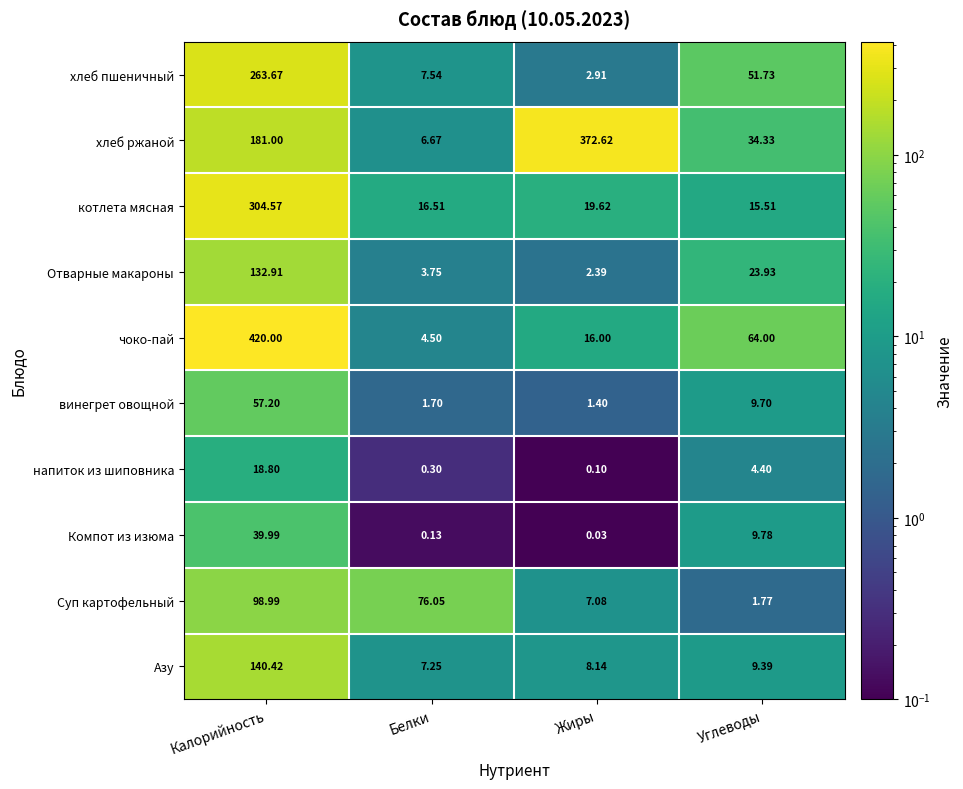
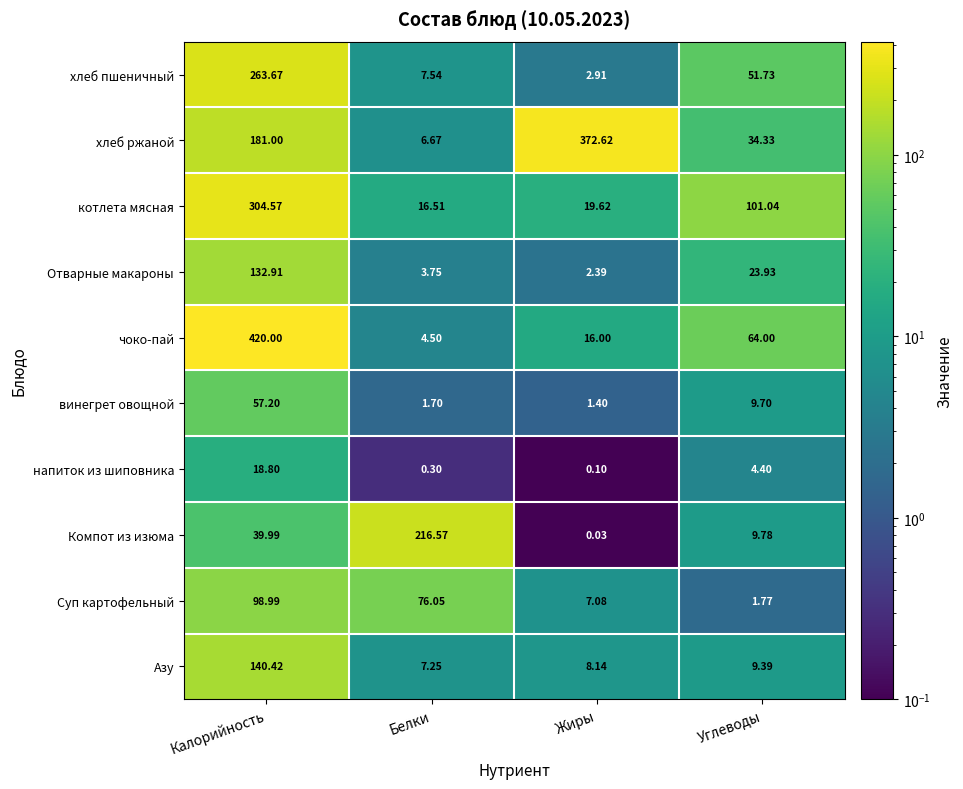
котлета мясная, Углеводы: 15.51 -> 101.04
Компот из изюма, Белки: 0.13 -> 216.57
